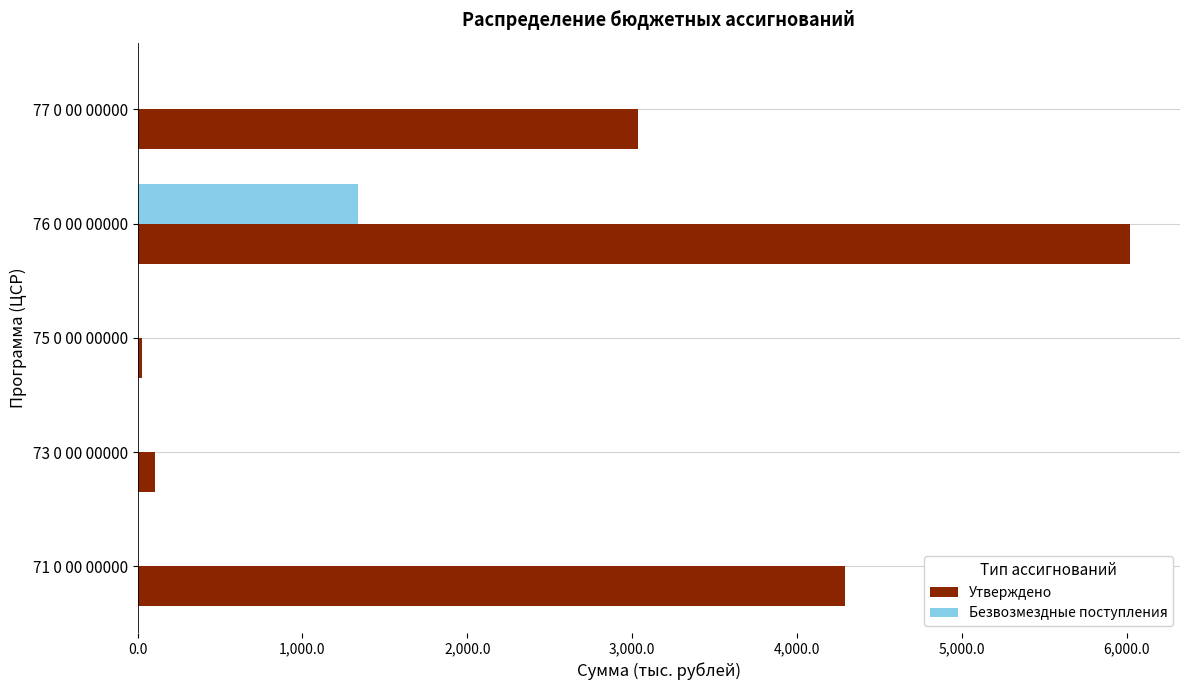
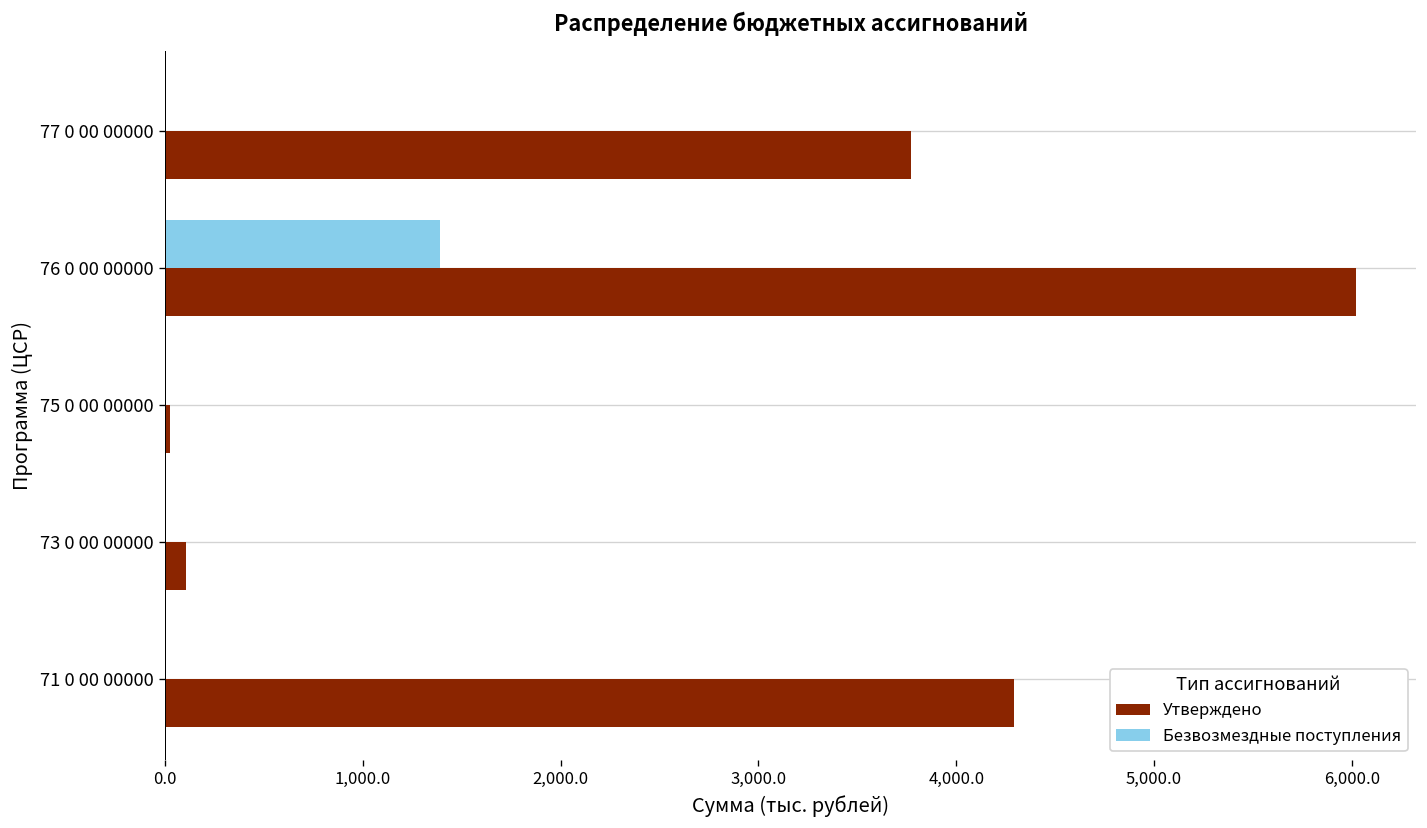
Утверждено, 77 0 00 00000: 3,040 -> 3,770
Безвозмездные поступления, 76 0 00 00000: 1,340 -> 1,390
